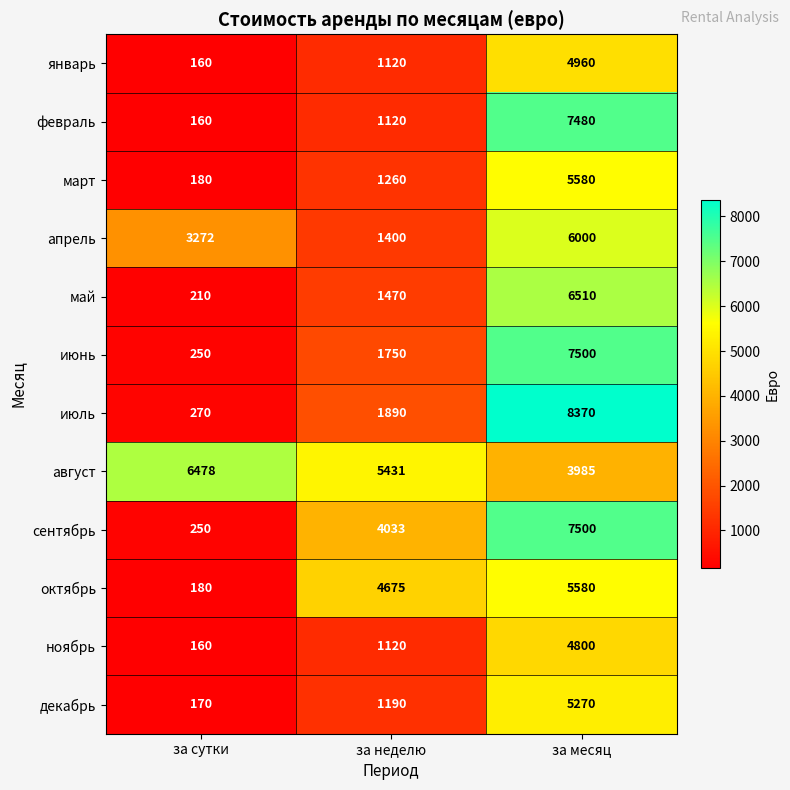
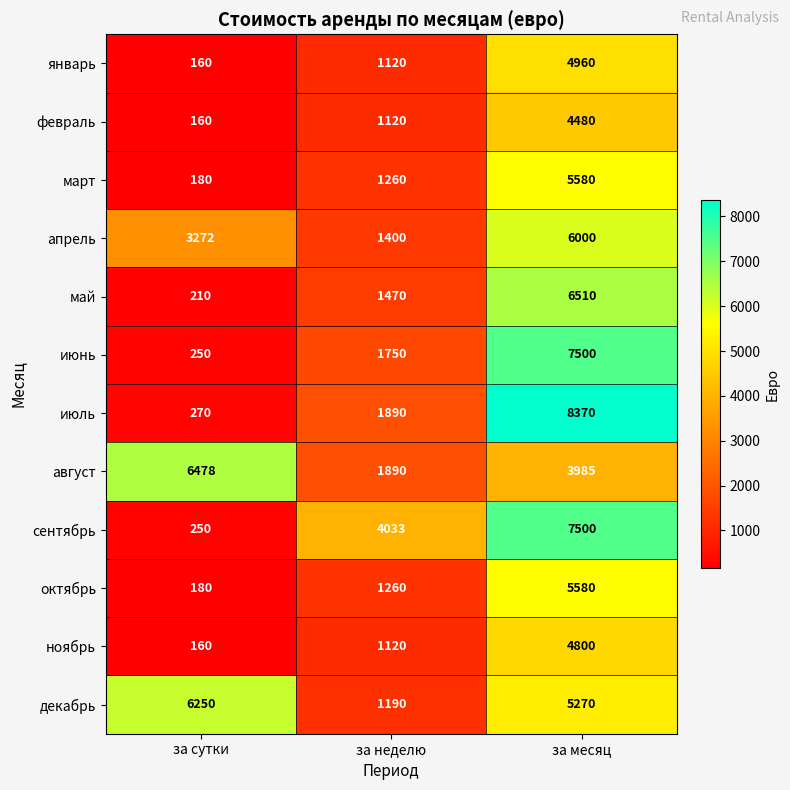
февраль, за месяц: 7480 -> 4480
август, за неделю: 5431 -> 1890
октябрь, за неделю: 4675 -> 1260
декабрь, за сутки: 170 -> 6250
